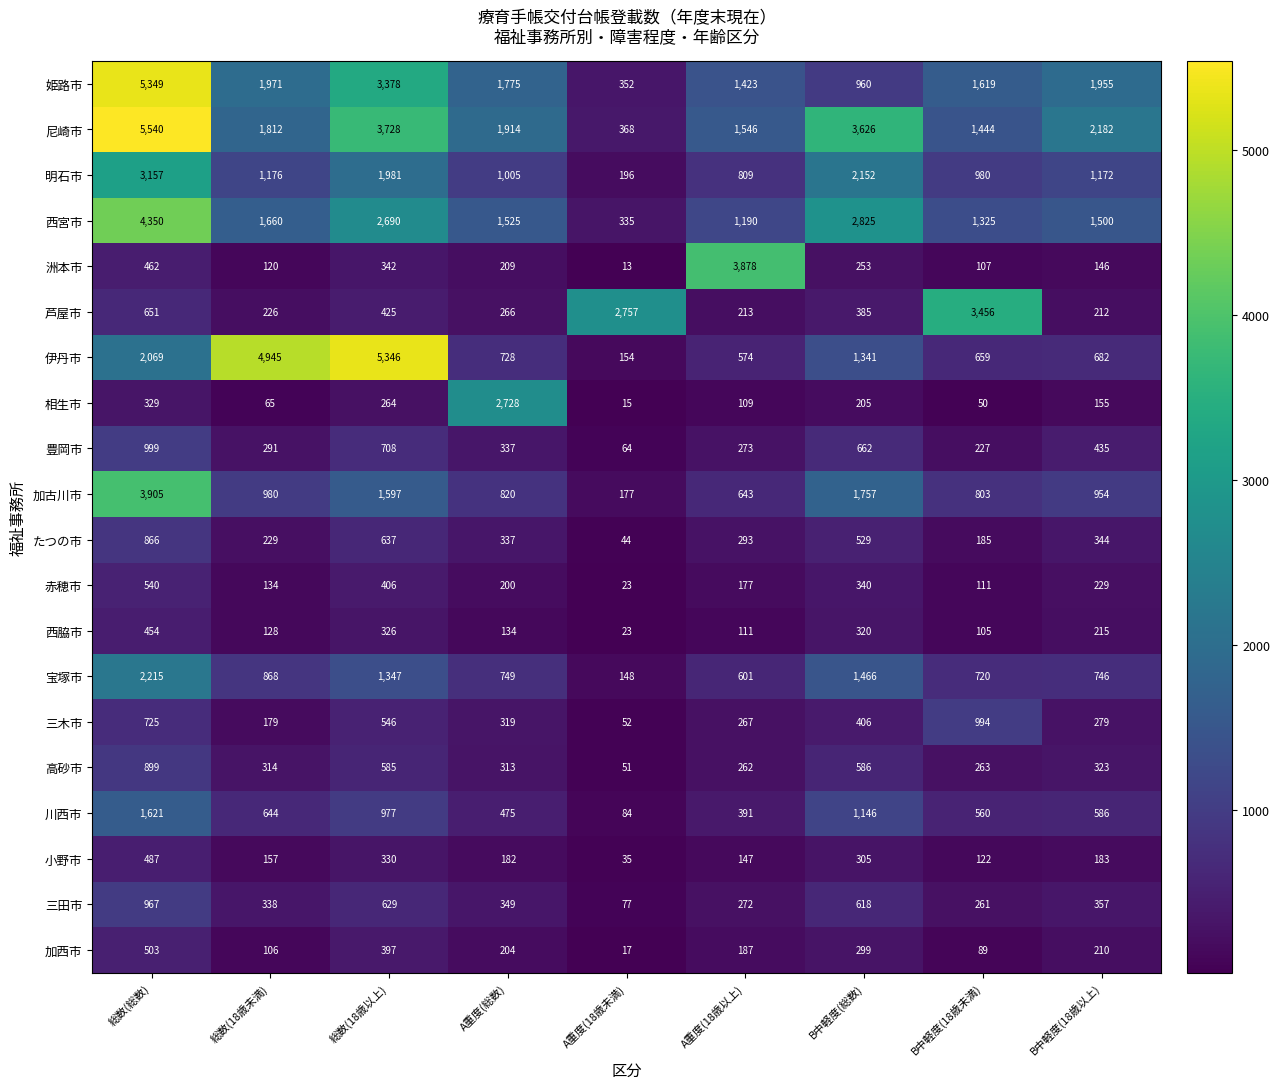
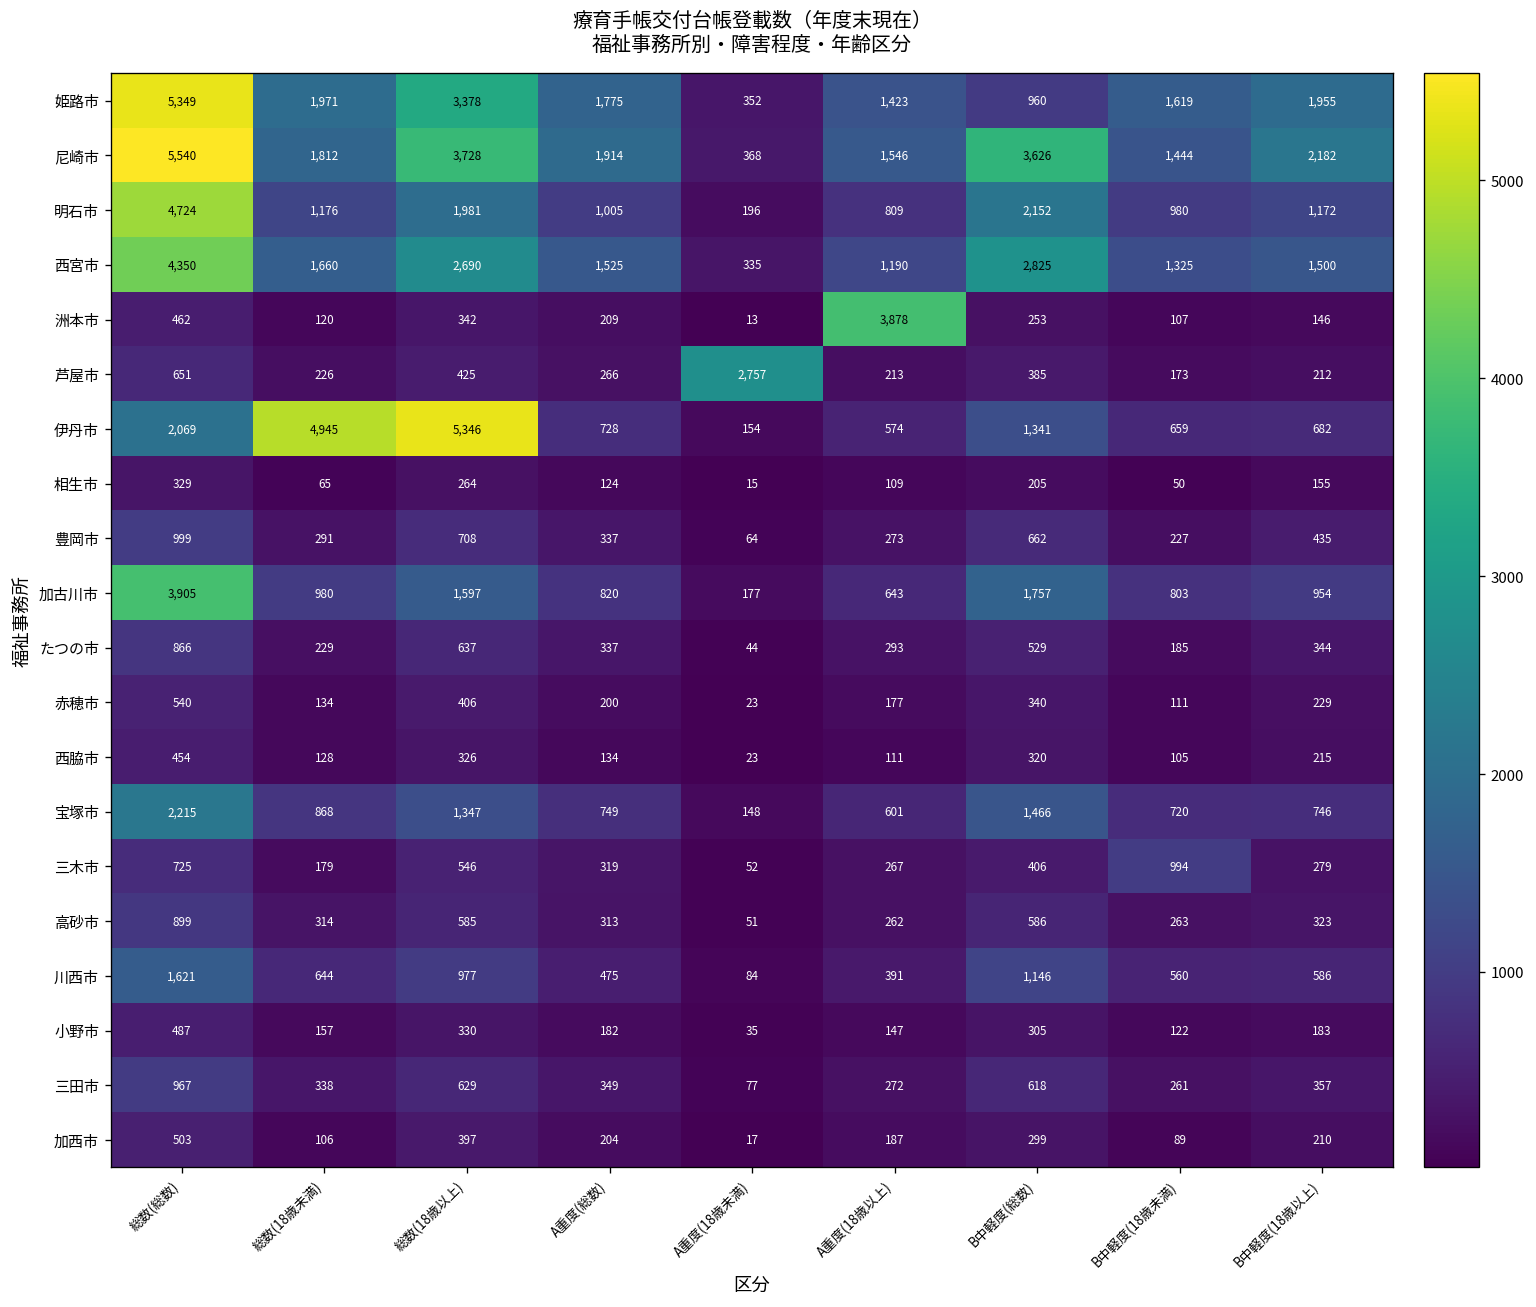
明石市, 総数(総数): 3,157 -> 4,724
芦屋市, B中軽度(18歳未満): 3,456 -> 173
相生市, A重度(総数): 2,728 -> 124
